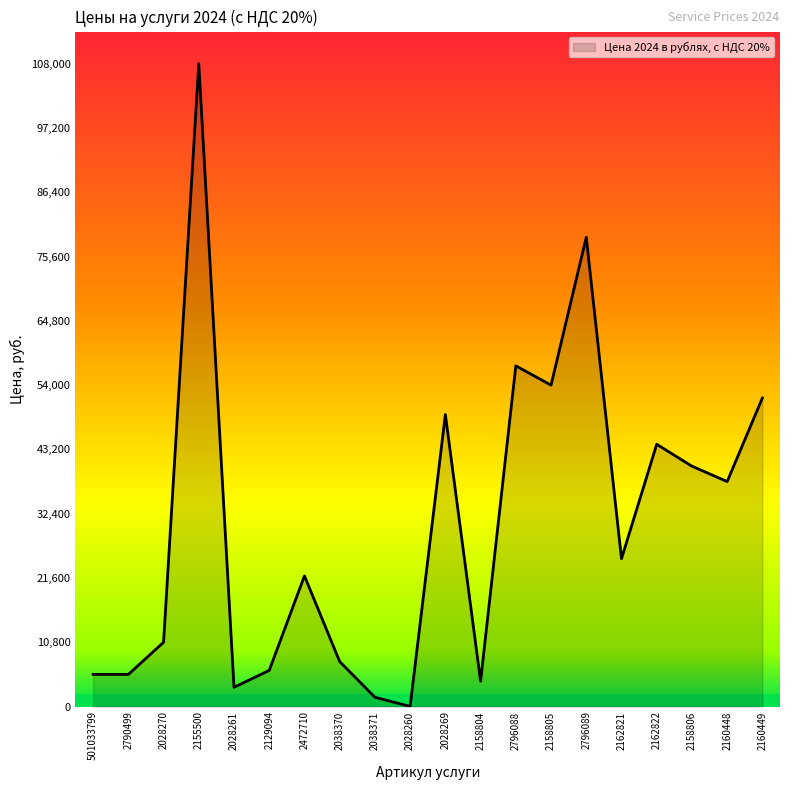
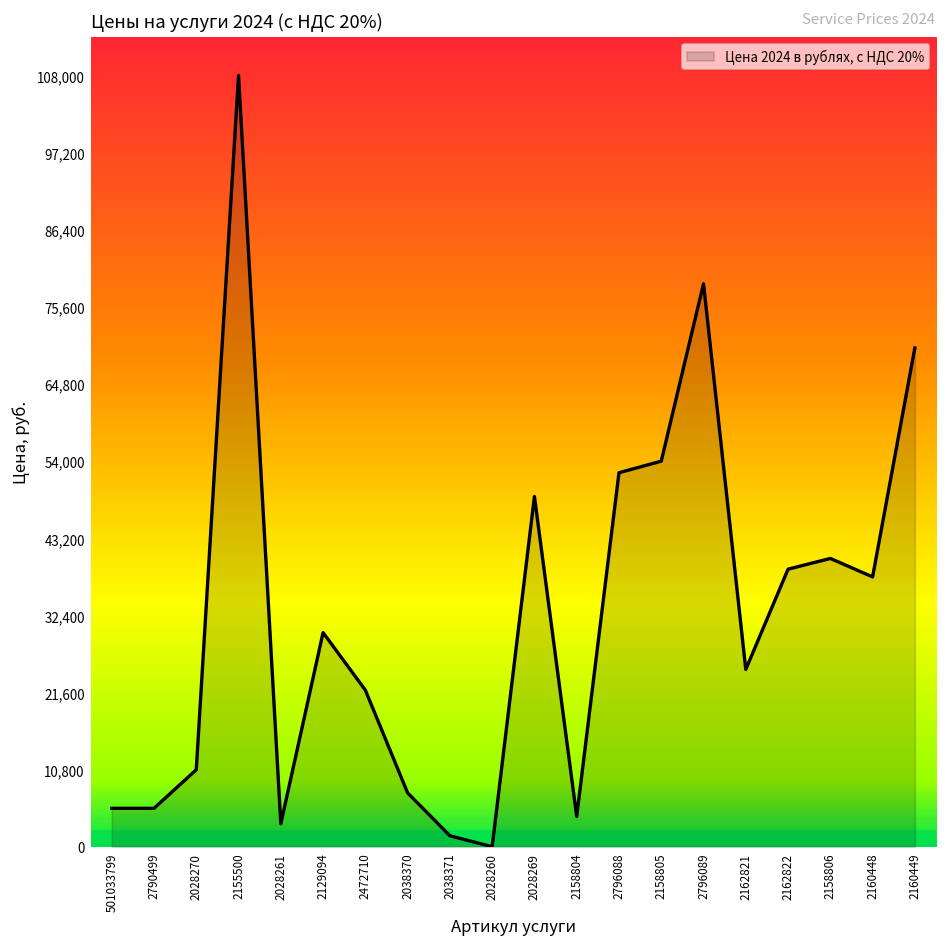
2129094: 6,000 -> 30,000
2796088: 57,000 -> 52,000
2162822: 44,000 -> 39,000
2160449: 52,000 -> 70,000
